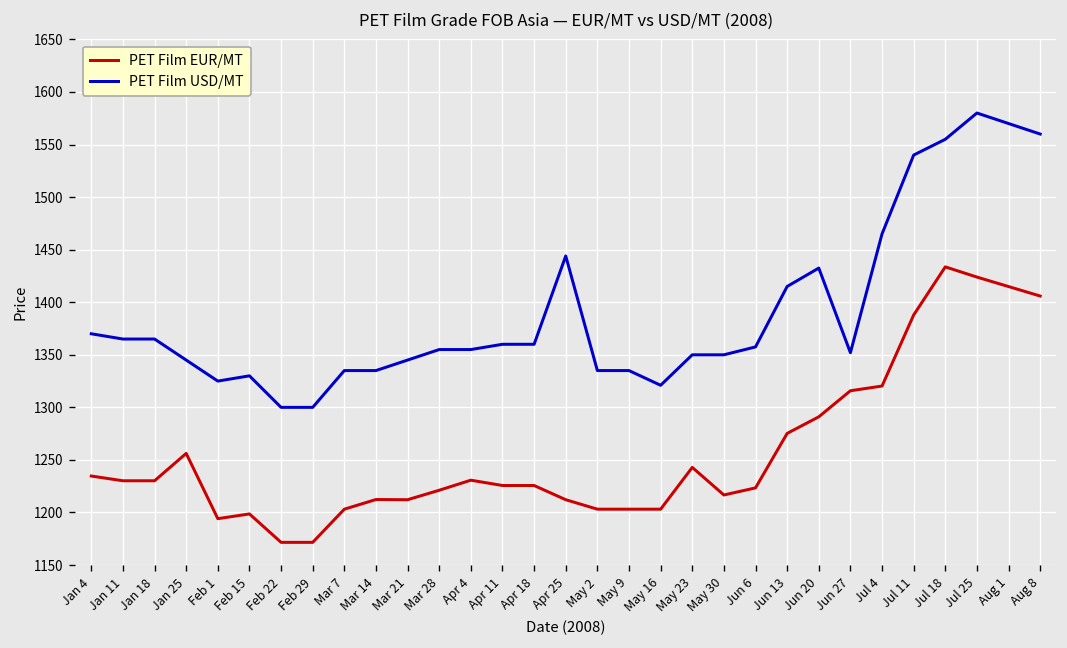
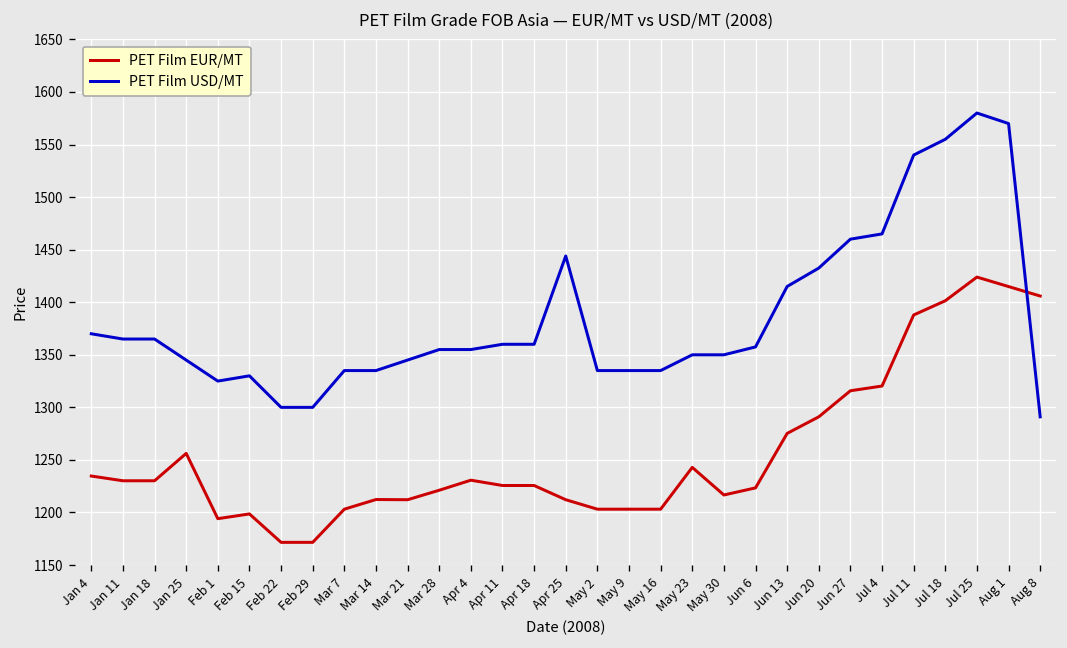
PET Film USD/MT, May 16: 1320 -> 1340
PET Film USD/MT, Jun 27: 1350 -> 1460
PET Film EUR/MT, Jul 18: 1430 -> 1400
PET Film USD/MT, Aug 8: 1560 -> 1290
